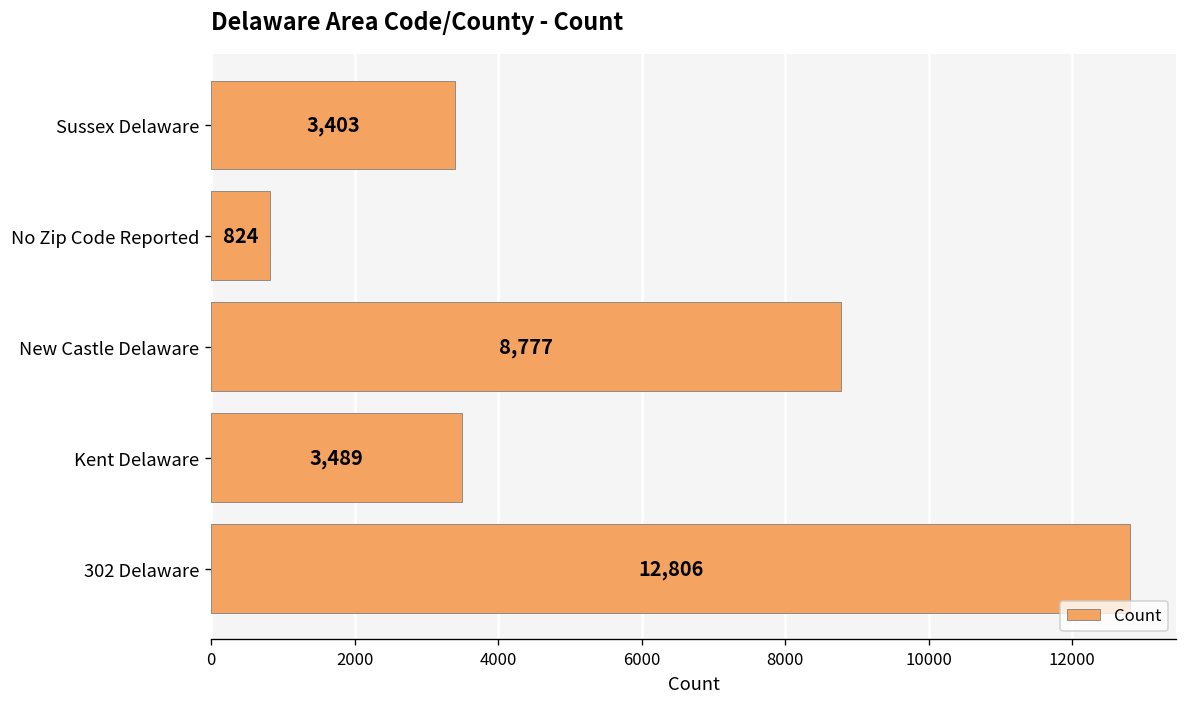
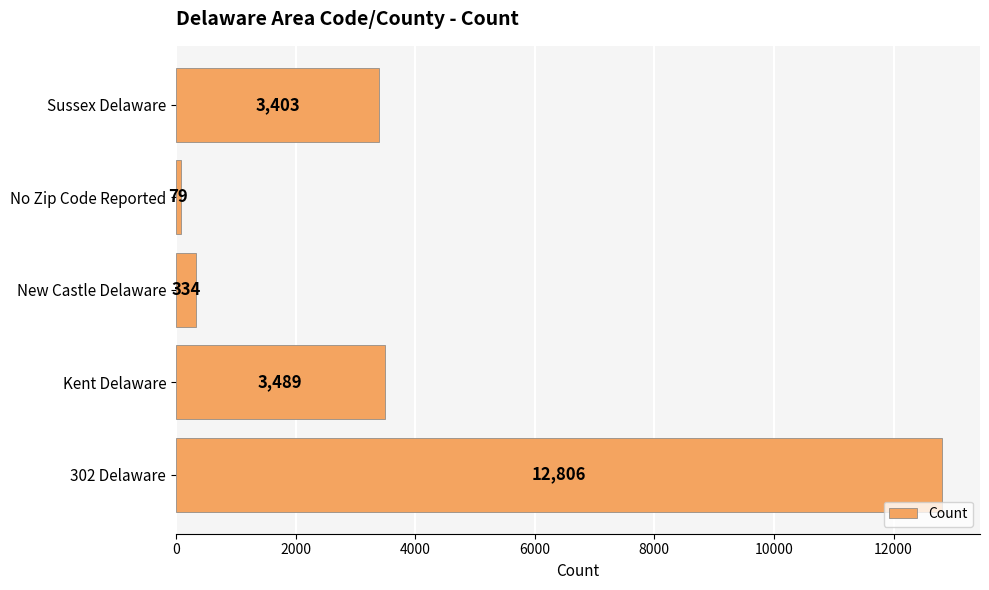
No Zip Code Reported: 824 -> 79
New Castle Delaware: 8,777 -> 334
